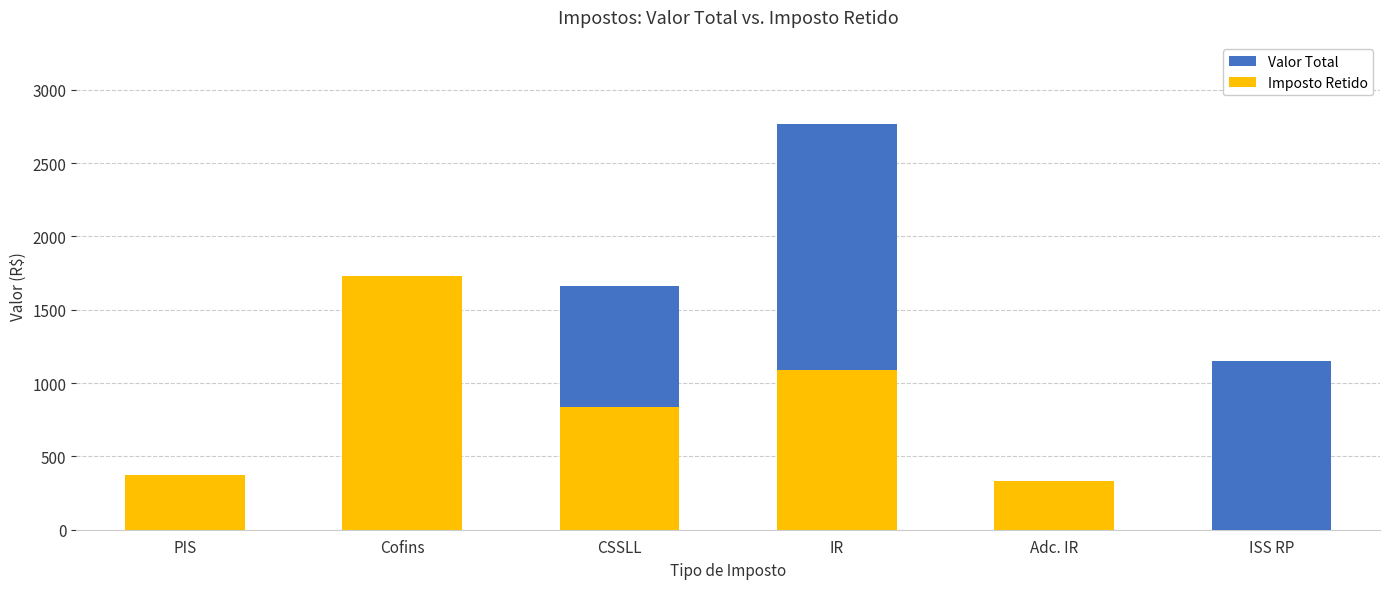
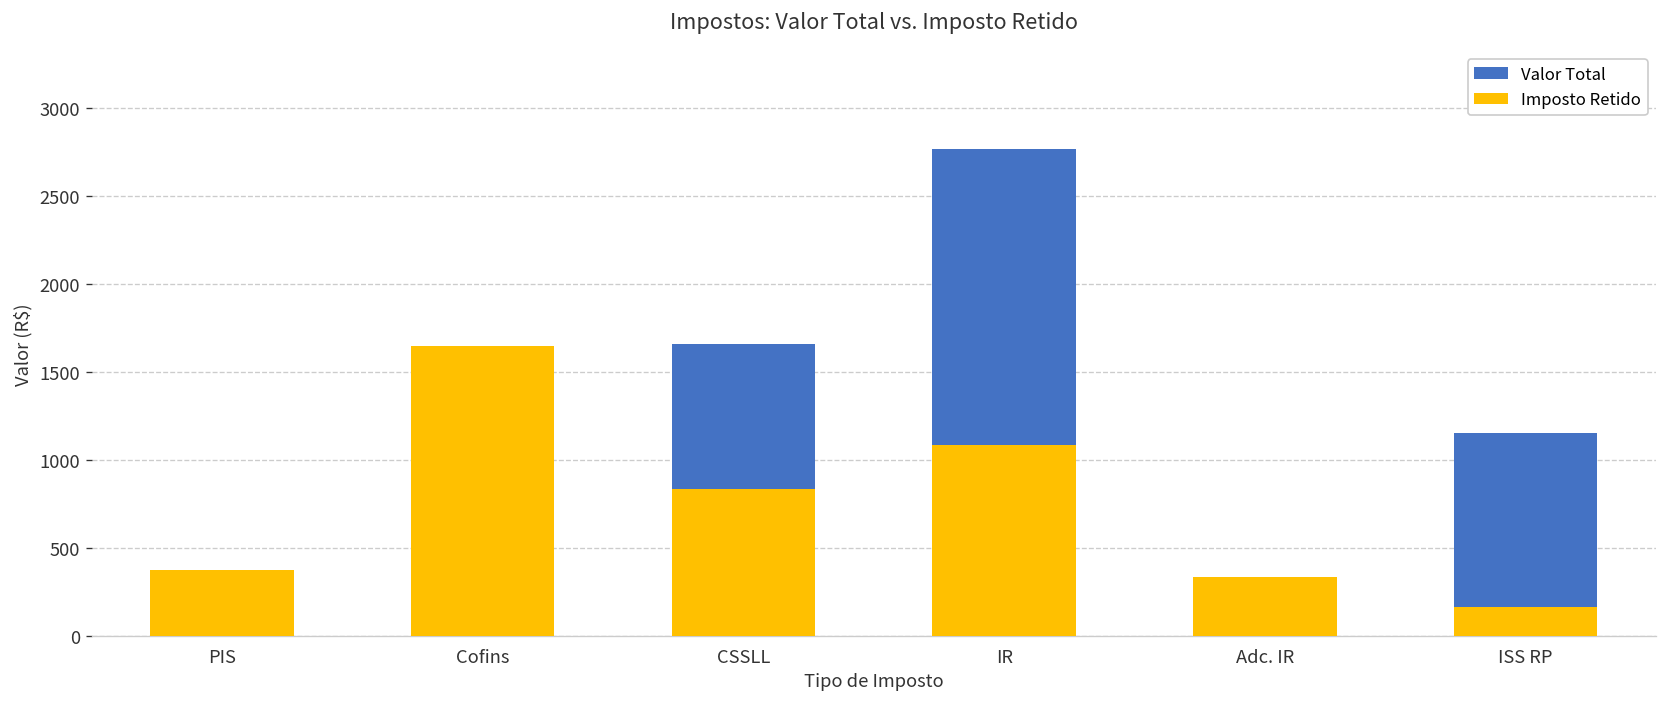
Imposto Retido, Cofins: 1730 -> 1640
Imposto Retido, ISS RP: 0 -> 160
